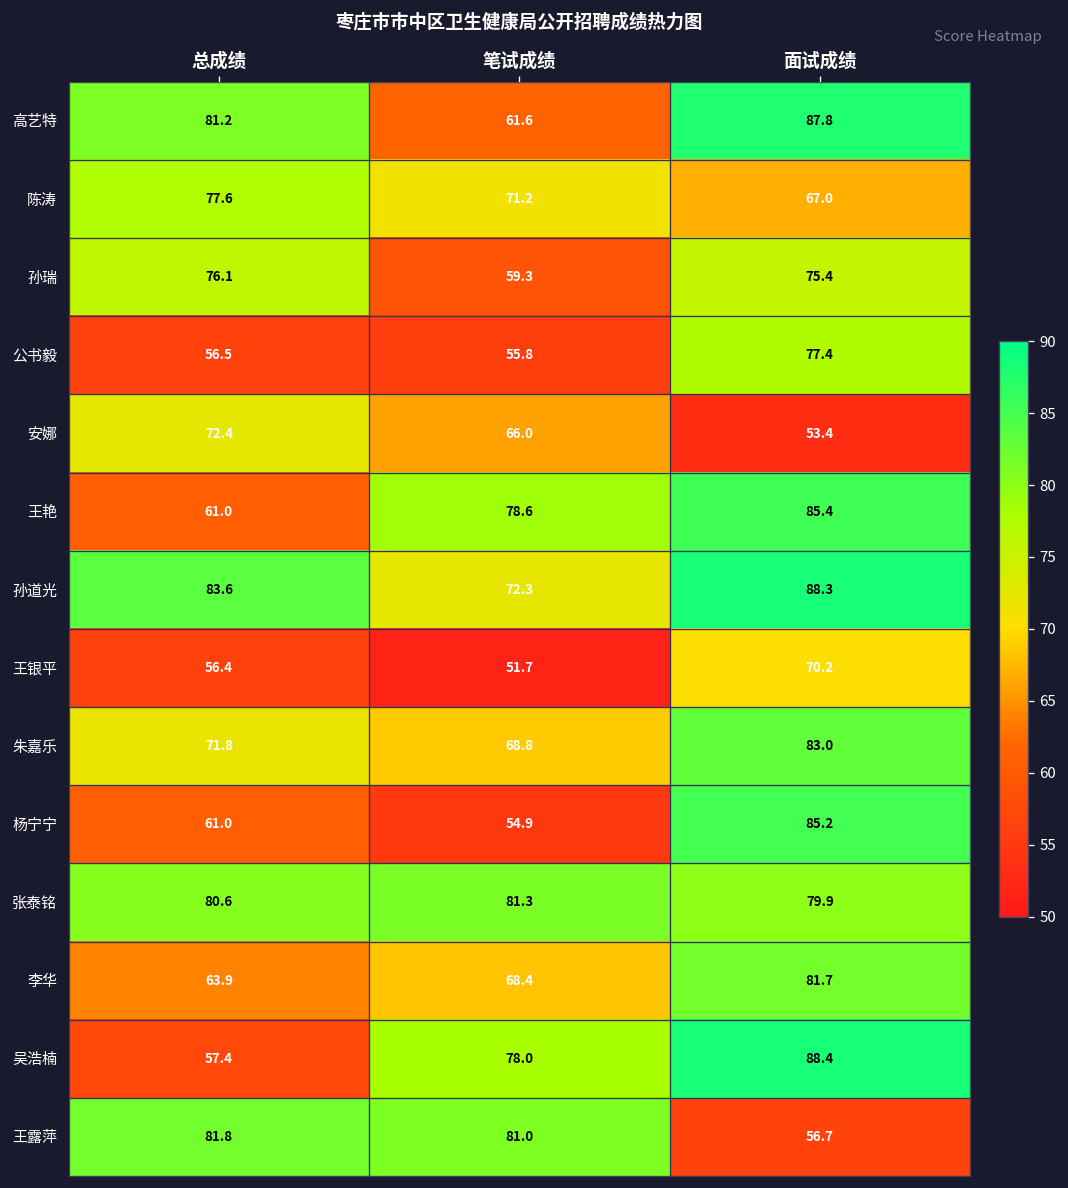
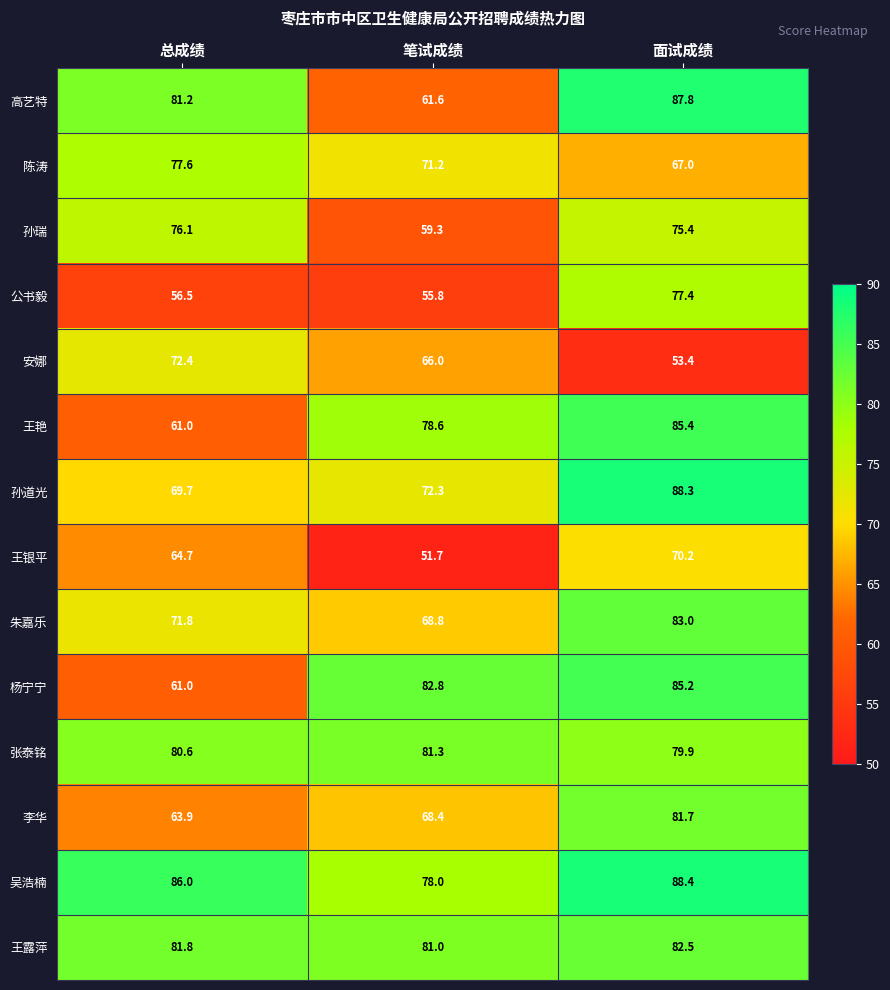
孙道光, 总成绩: 83.6 -> 69.7
王银平, 总成绩: 56.4 -> 64.7
杨宁宁, 笔试成绩: 54.9 -> 82.8
吴浩楠, 总成绩: 57.4 -> 86.0
王露萍, 面试成绩: 56.7 -> 82.5
